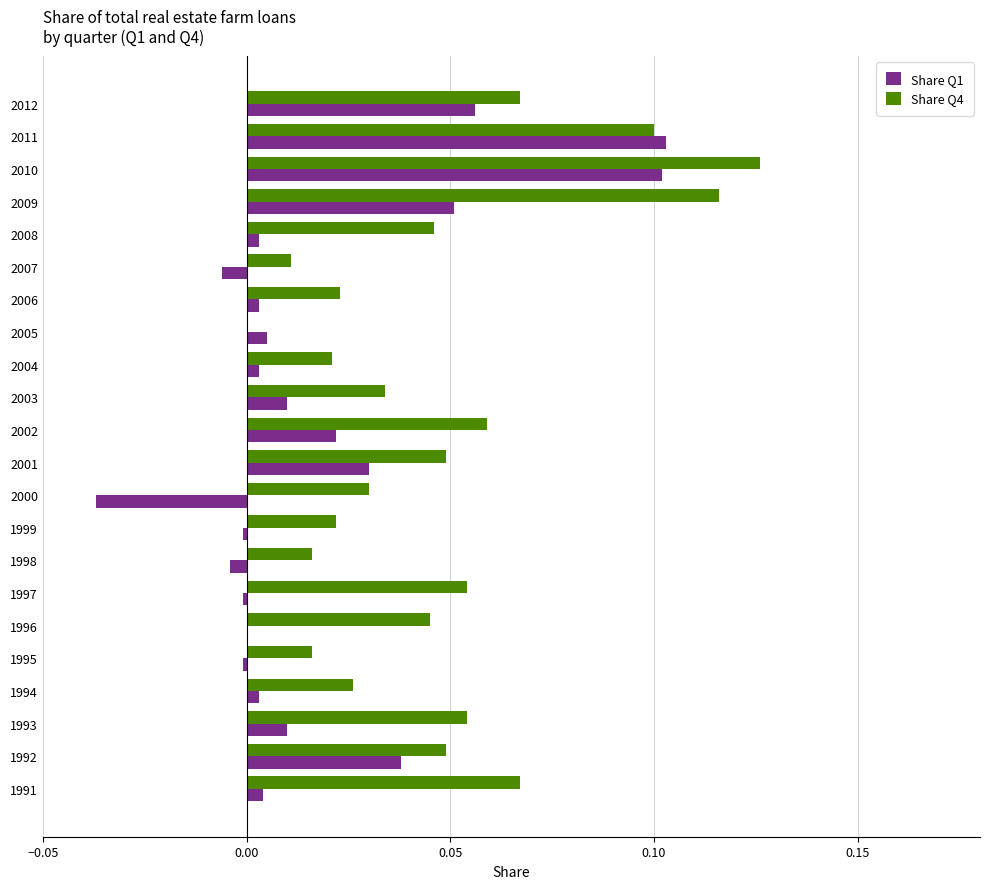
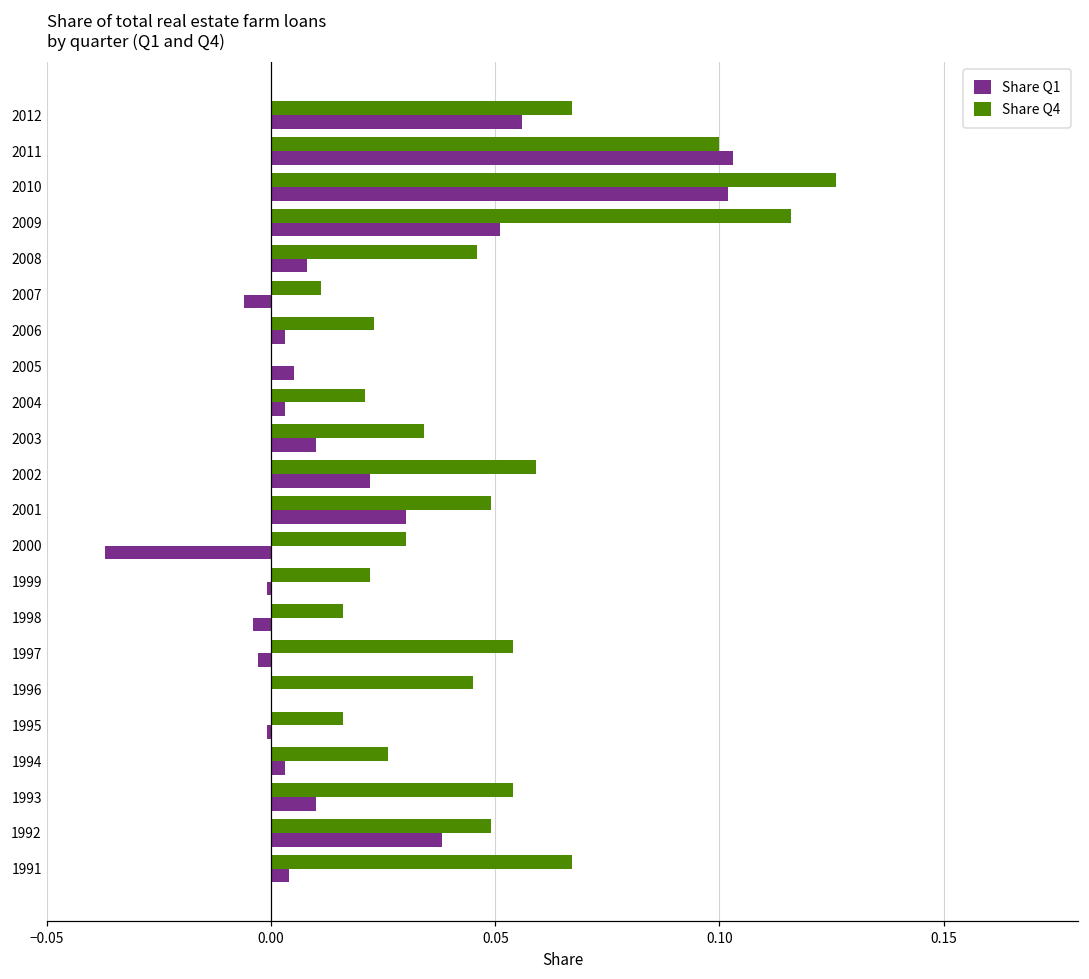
Share Q1, 2008: 0.003 -> 0.008
Share Q1, 1997: -0.001 -> -0.003
